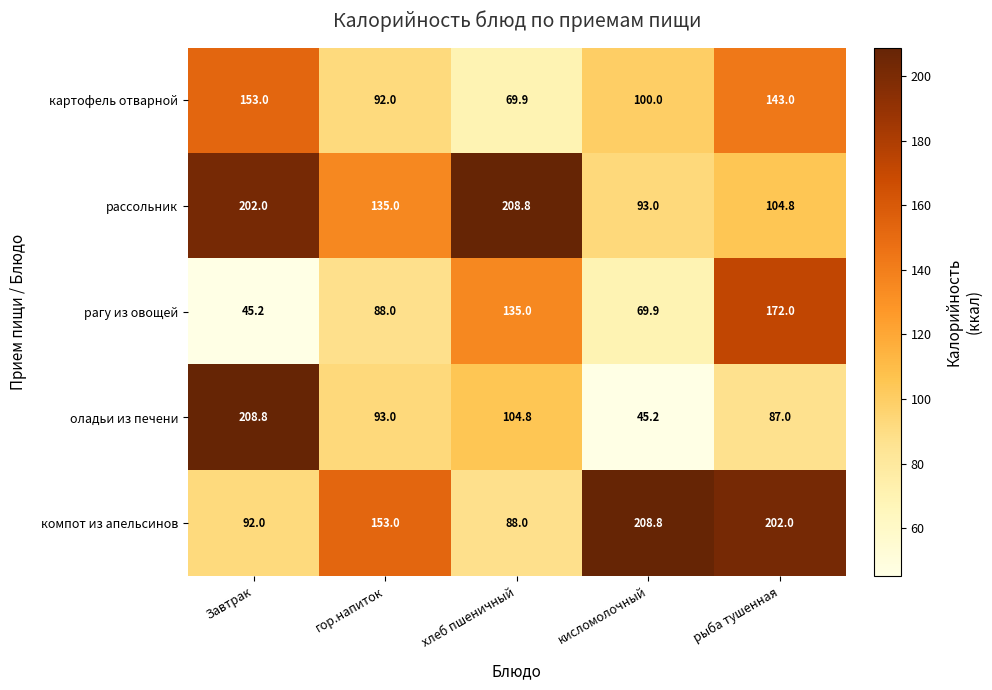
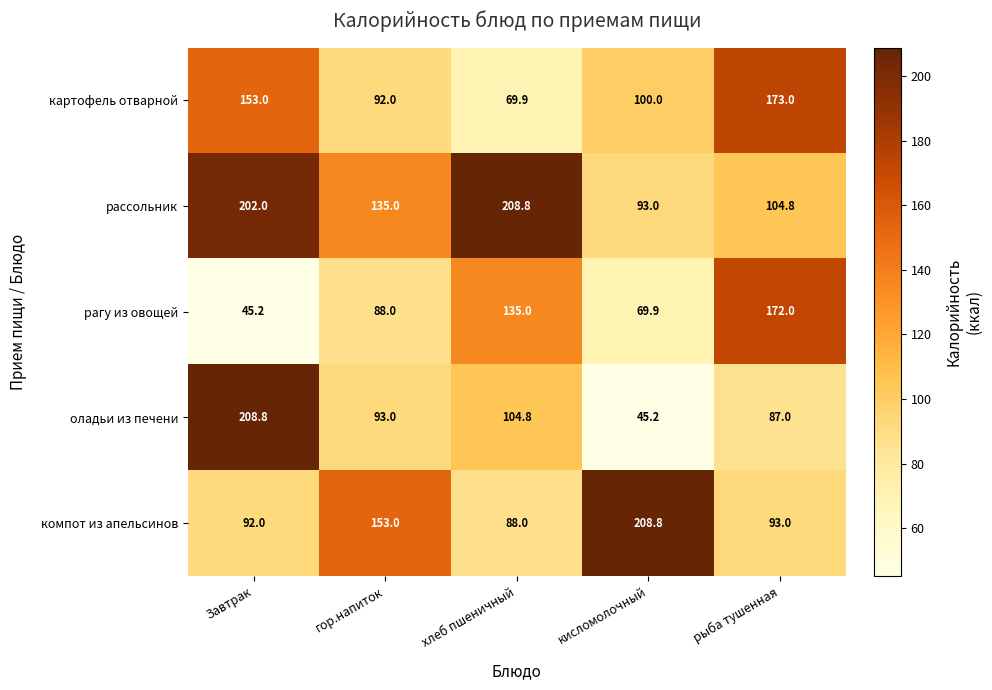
картофель отварной, рыба тушенная: 143.0 -> 173.0
компот из апельсинов, рыба тушенная: 202.0 -> 93.0
